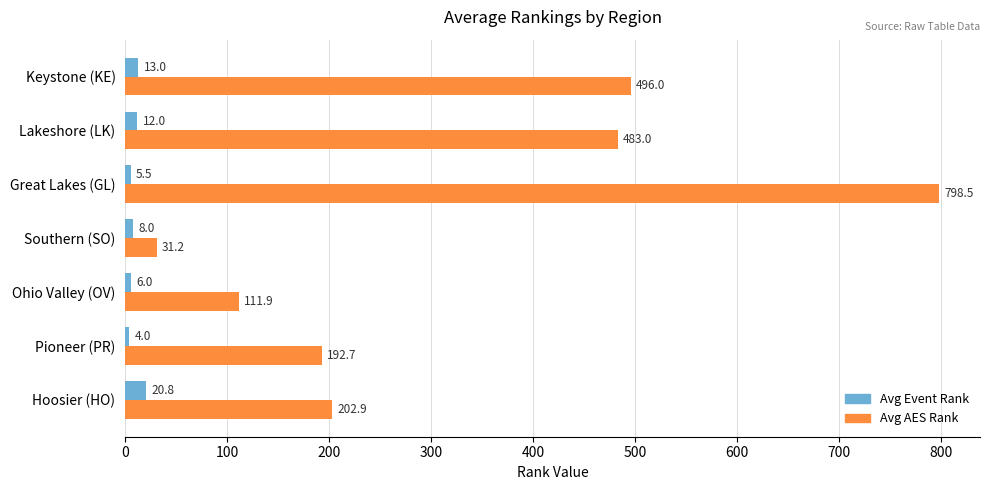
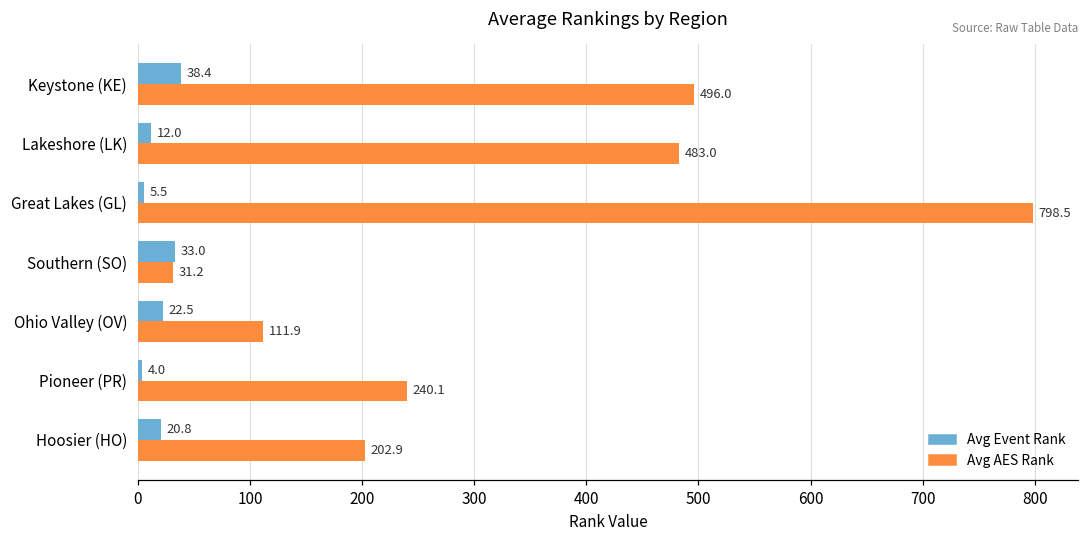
Avg Event Rank, Keystone (KE): 13.0 -> 38.4
Avg Event Rank, Southern (SO): 8.0 -> 33.0
Avg Event Rank, Ohio Valley (OV): 6.0 -> 22.5
Avg AES Rank, Pioneer (PR): 192.7 -> 240.1
